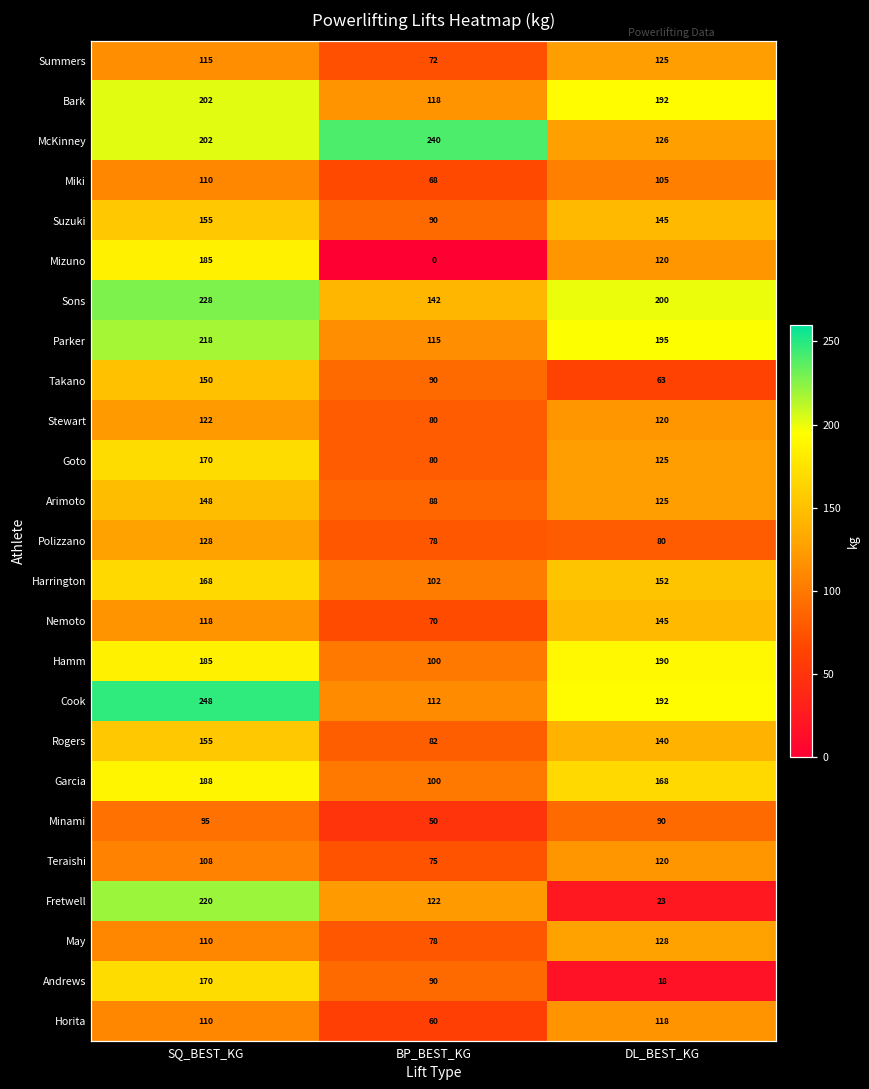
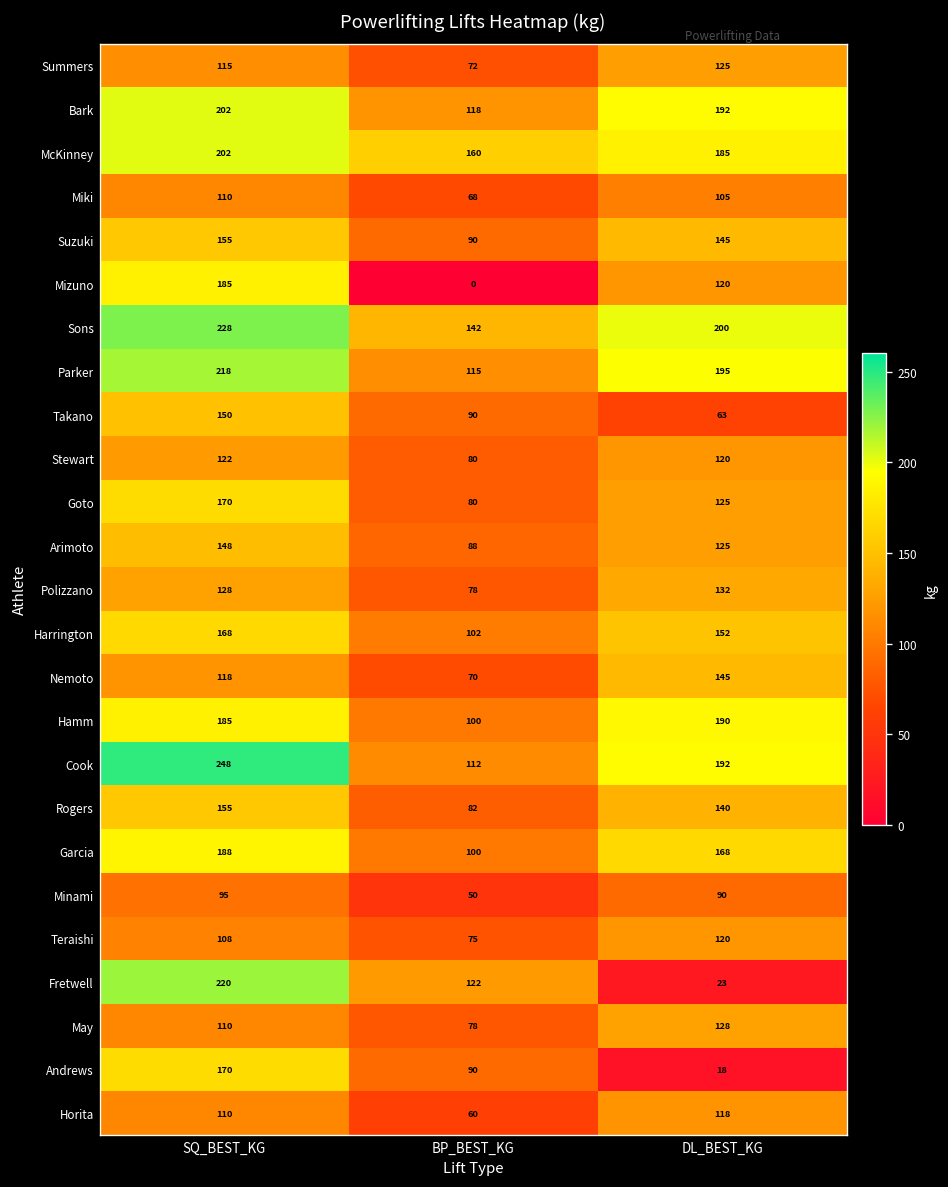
McKinney, BP_BEST_KG: 240 -> 160
McKinney, DL_BEST_KG: 126 -> 185
Polizzano, DL_BEST_KG: 80 -> 132
